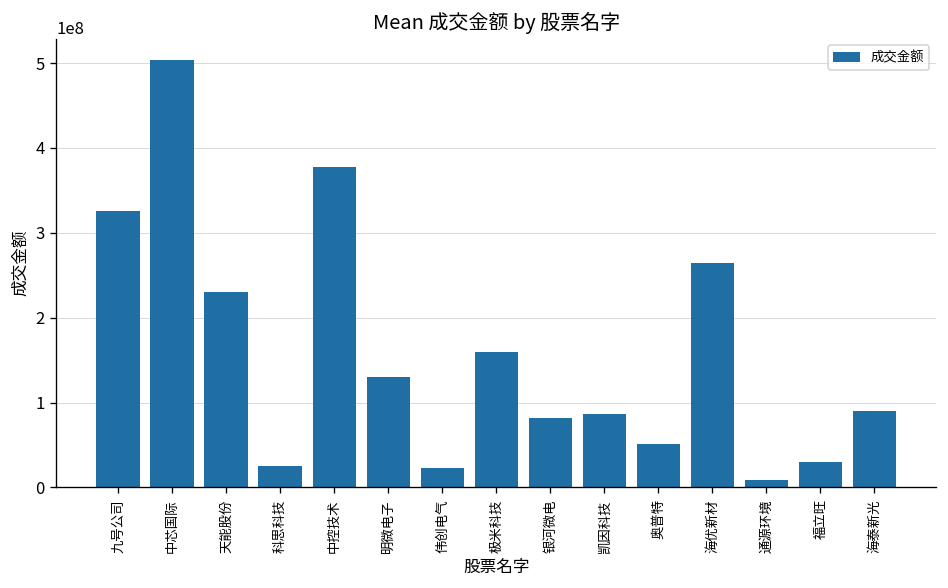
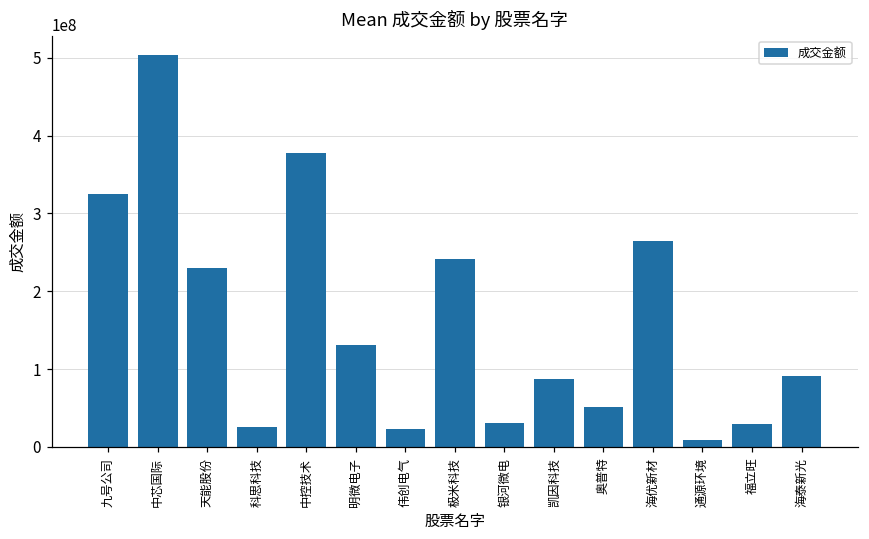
极米科技: 160000000 -> 240000000
银河微电: 80000000 -> 30000000
